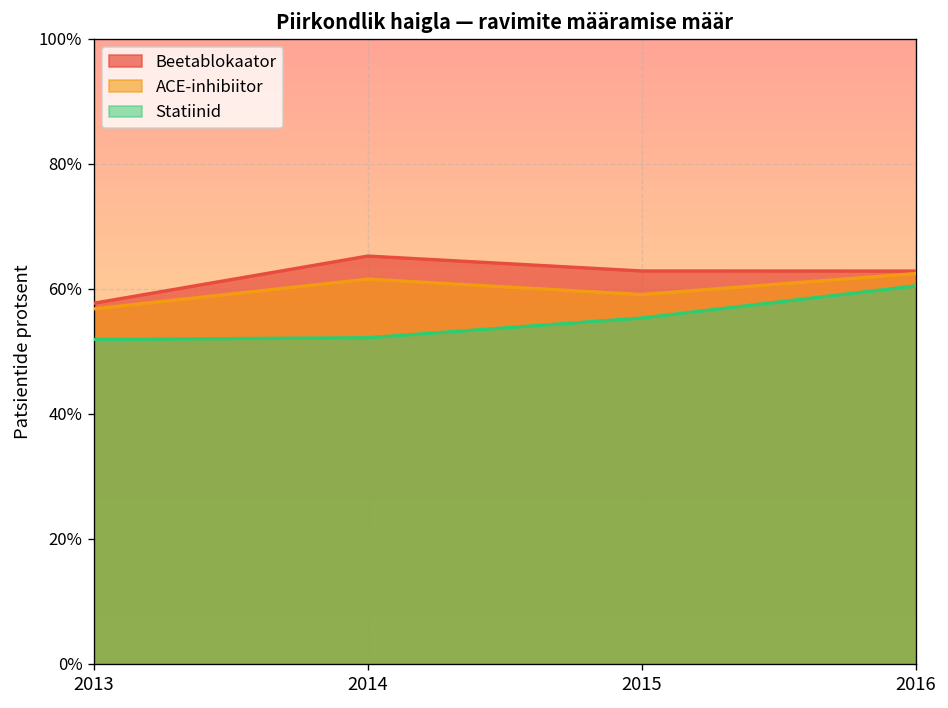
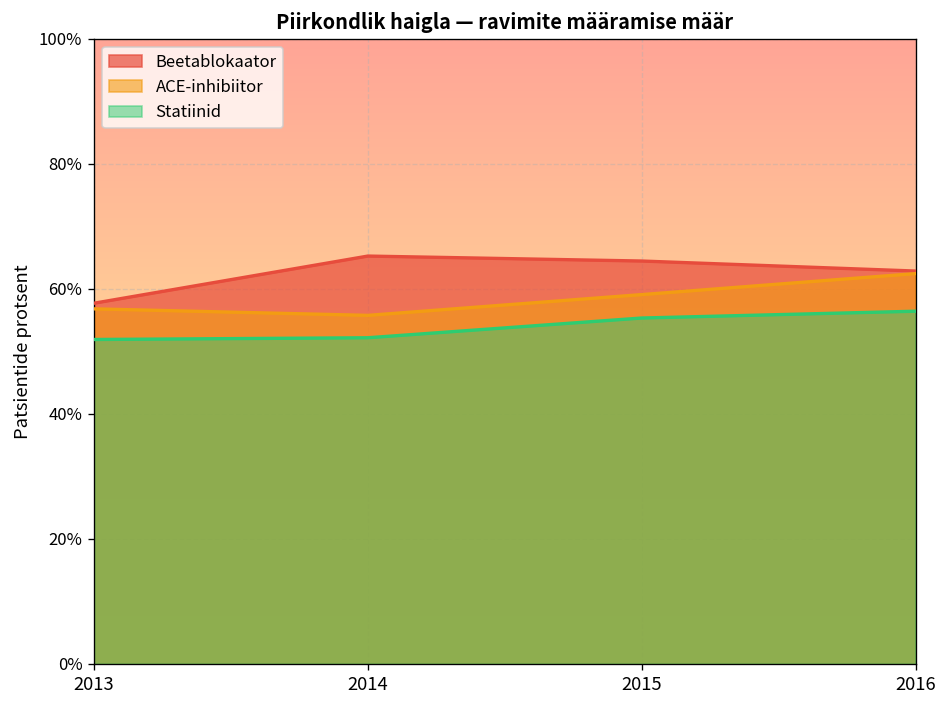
ACE-inhibiitor, 2014: 62% -> 56%
Beetablokaator, 2015: 63% -> 64%
Statiinid, 2016: 60% -> 56%
